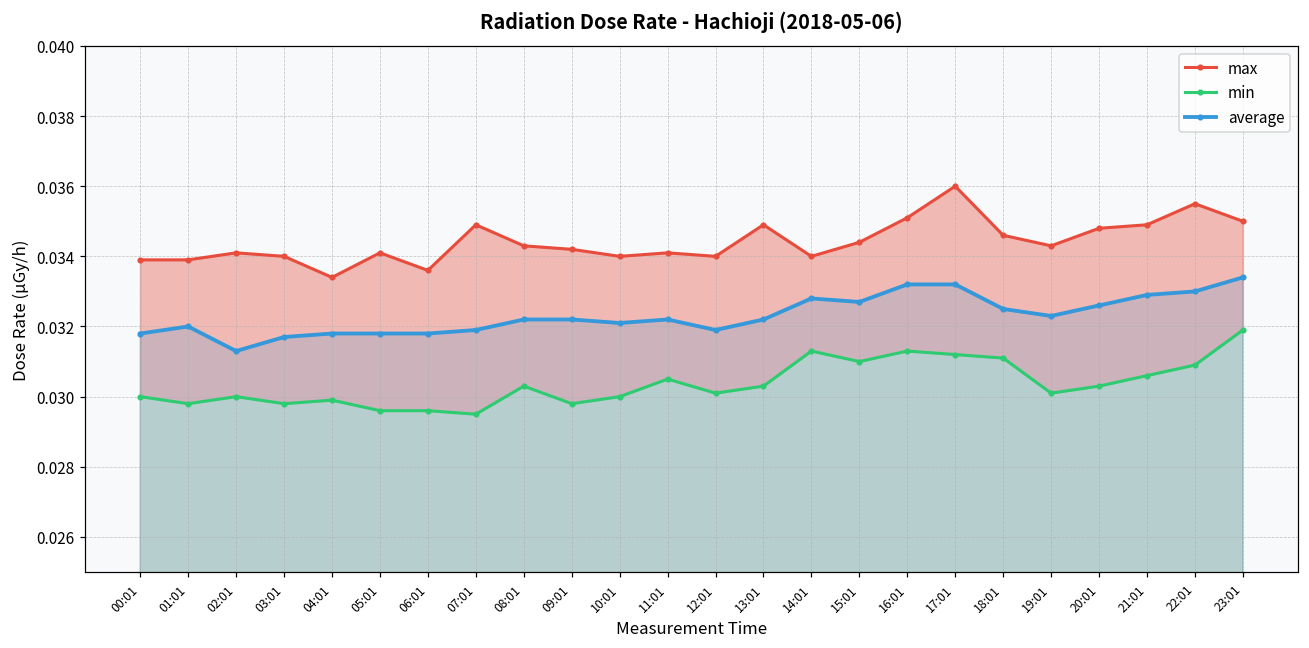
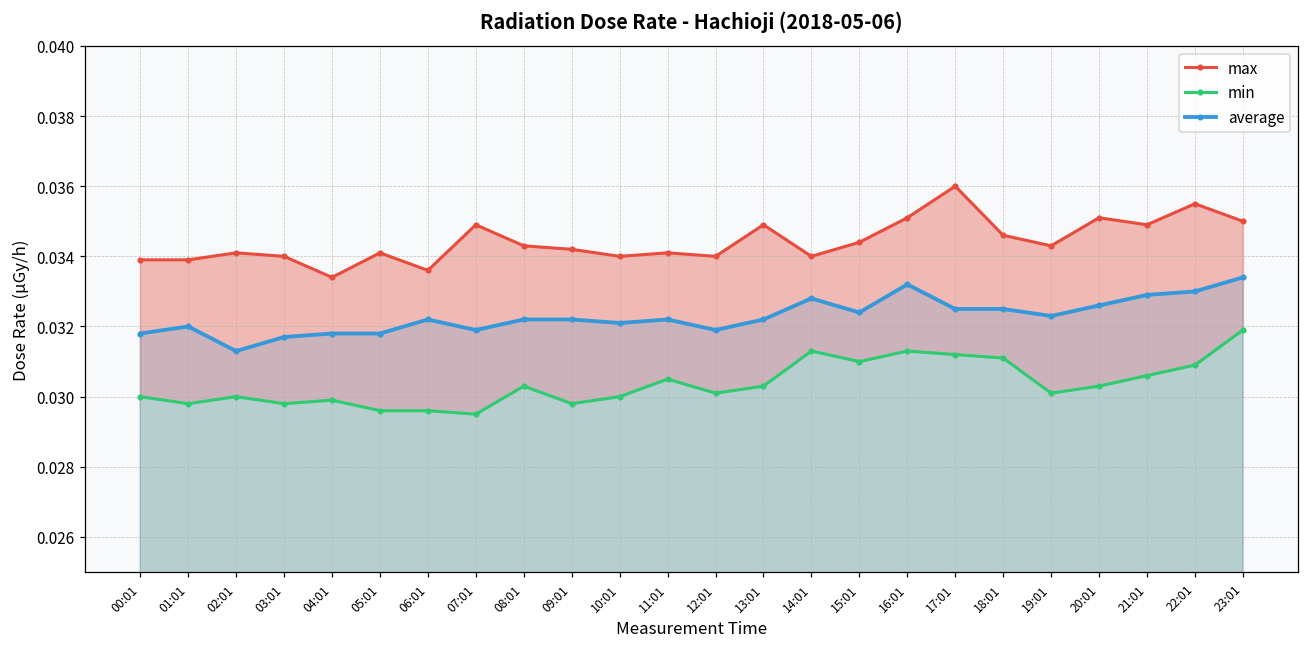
average, 06:01: 0.0318 -> 0.0322
average, 15:01: 0.0327 -> 0.0324
average, 17:01: 0.0332 -> 0.0325
max, 20:01: 0.0348 -> 0.0351
